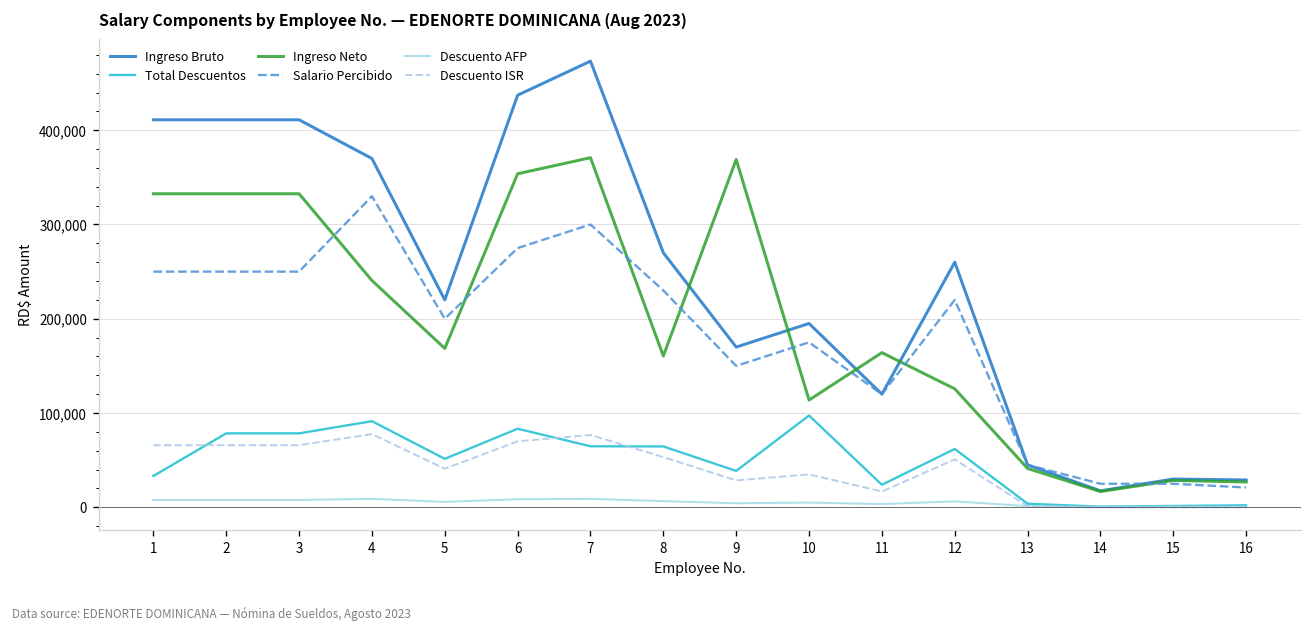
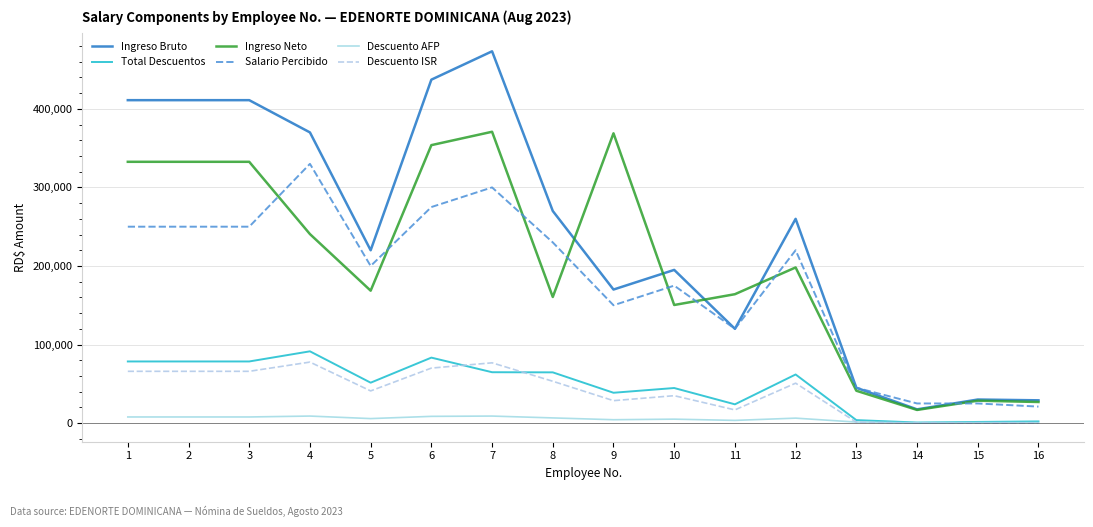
Total Descuentos, 1: 30,000 -> 80,000
Total Descuentos, 10: 100,000 -> 40,000
Ingreso Neto, 10: 110,000 -> 150,000
Ingreso Neto, 12: 130,000 -> 200,000
